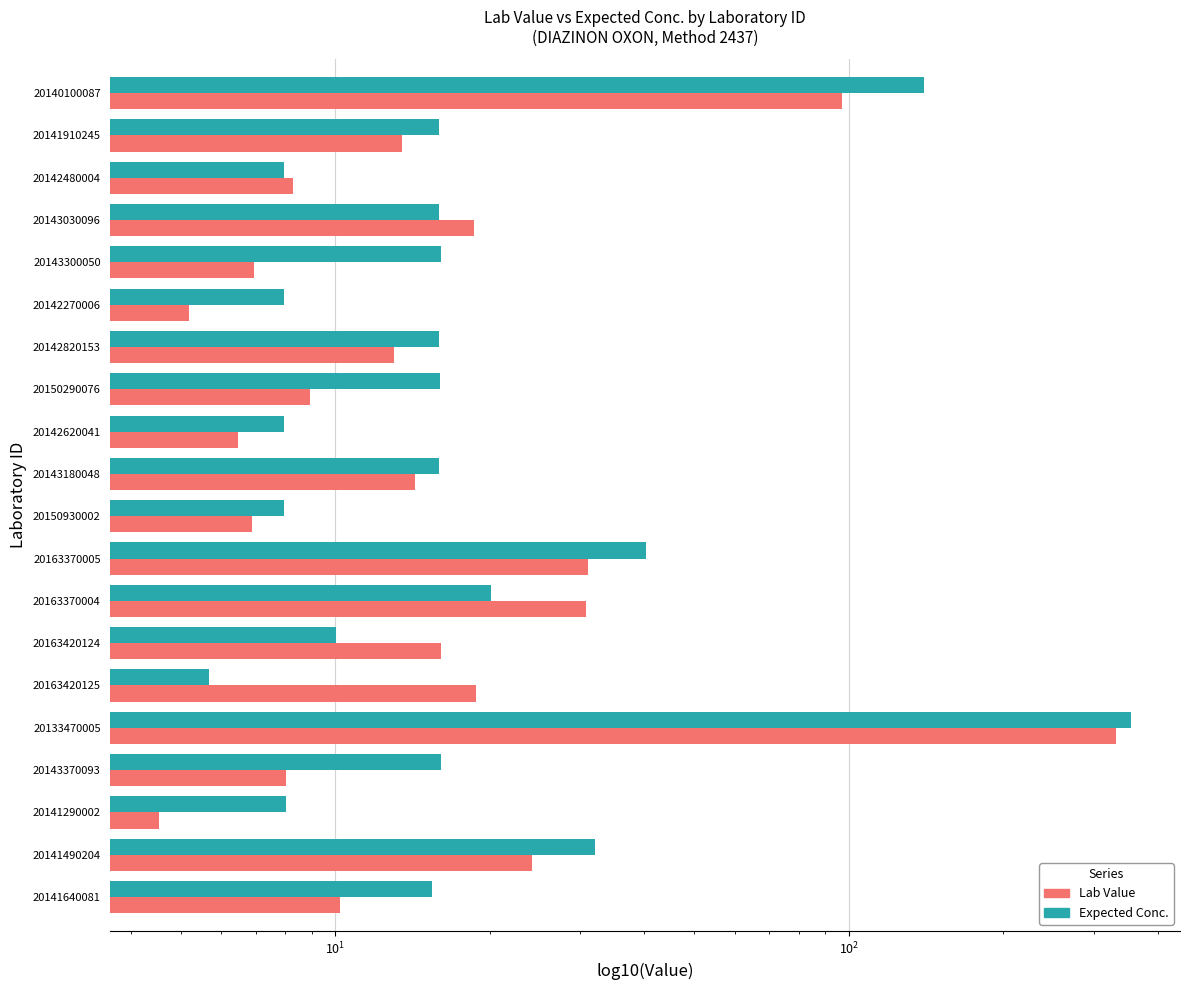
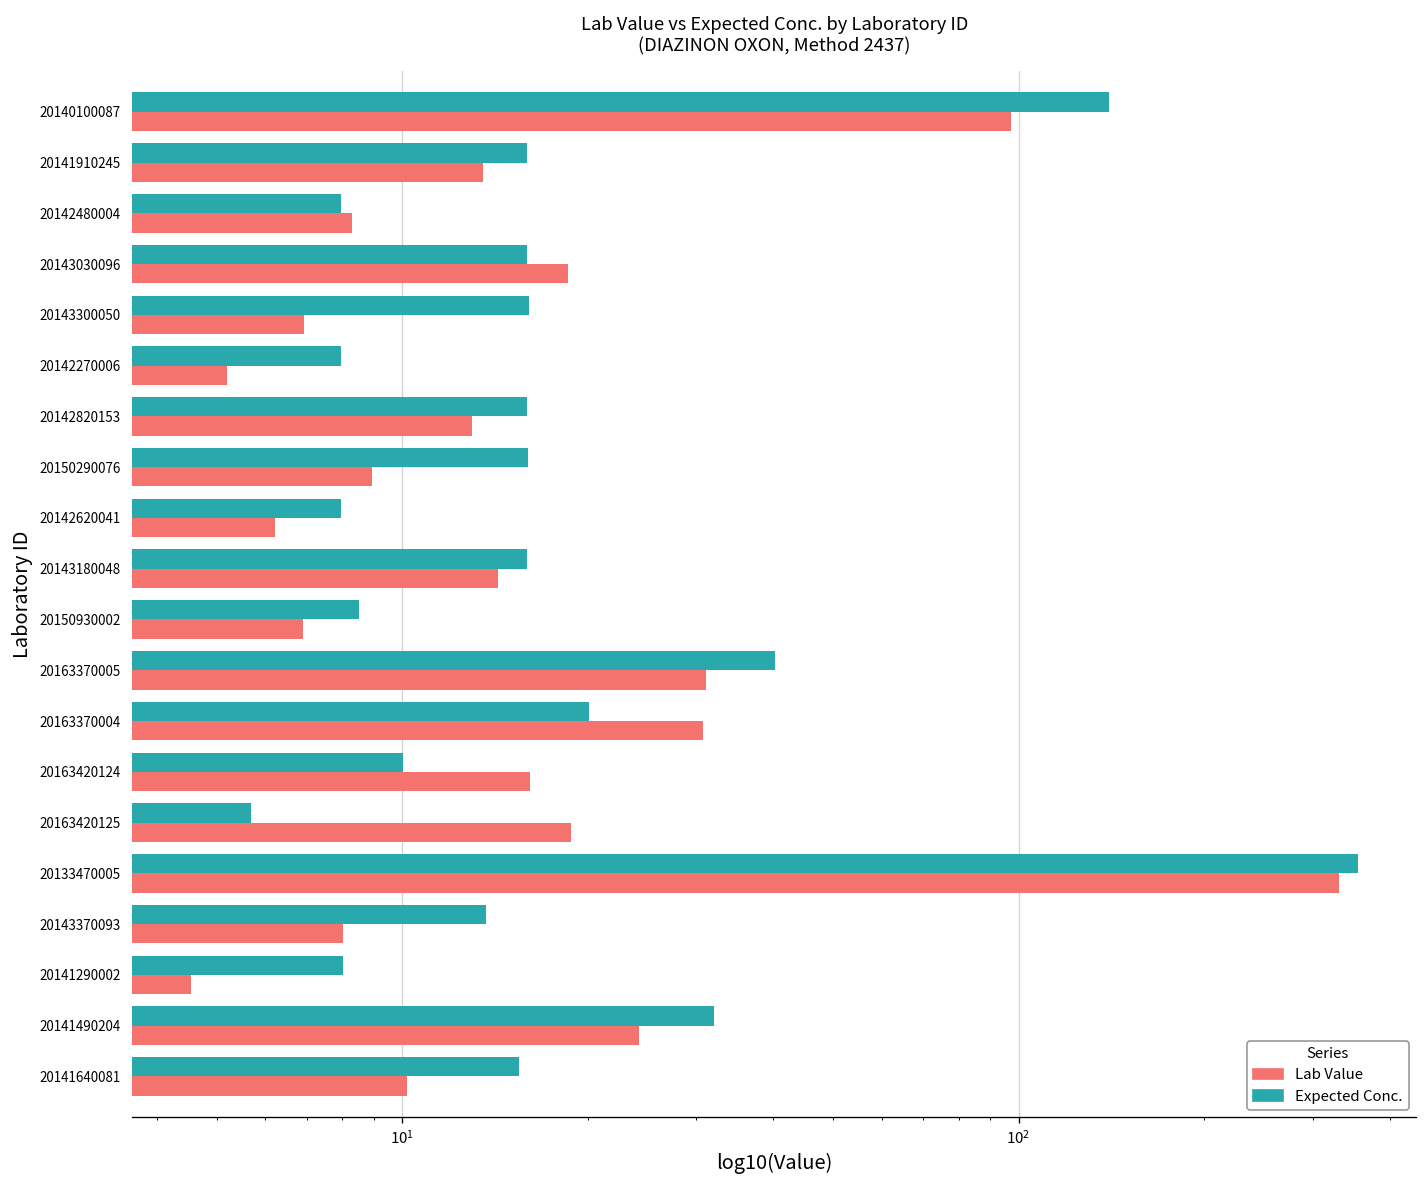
Lab Value, 20142620041: 6.5 -> 6.2
Expected Conc., 20150930002: 8.0 -> 8.5
Expected Conc., 20143370093: 16.1 -> 13.7
